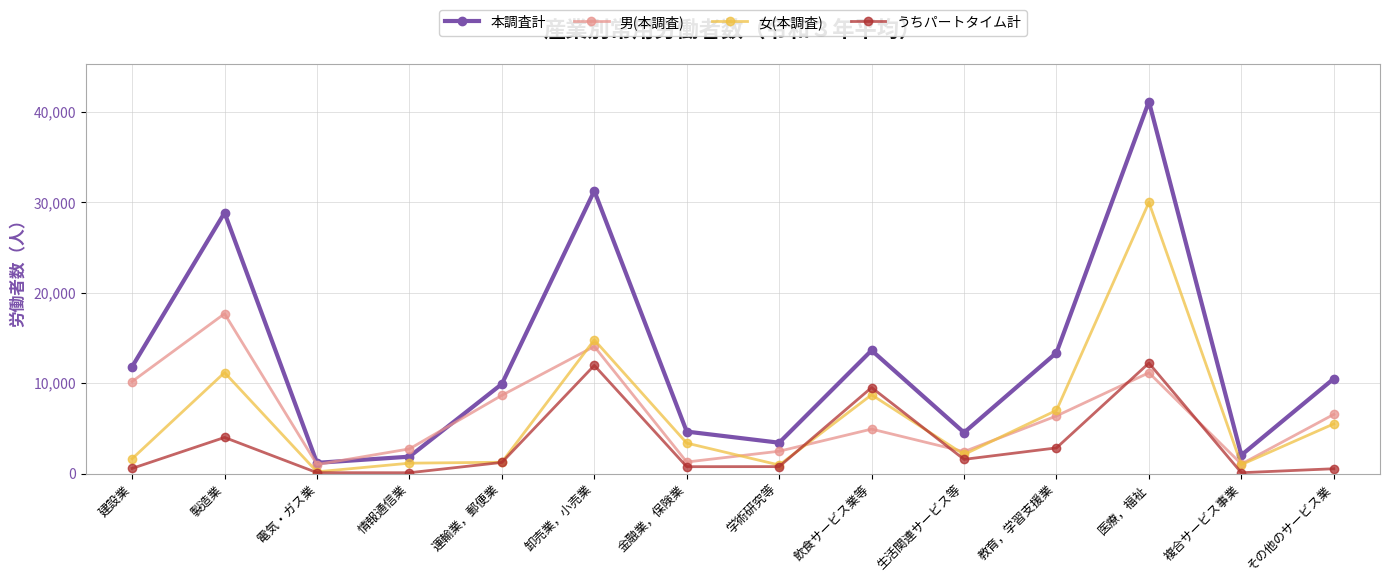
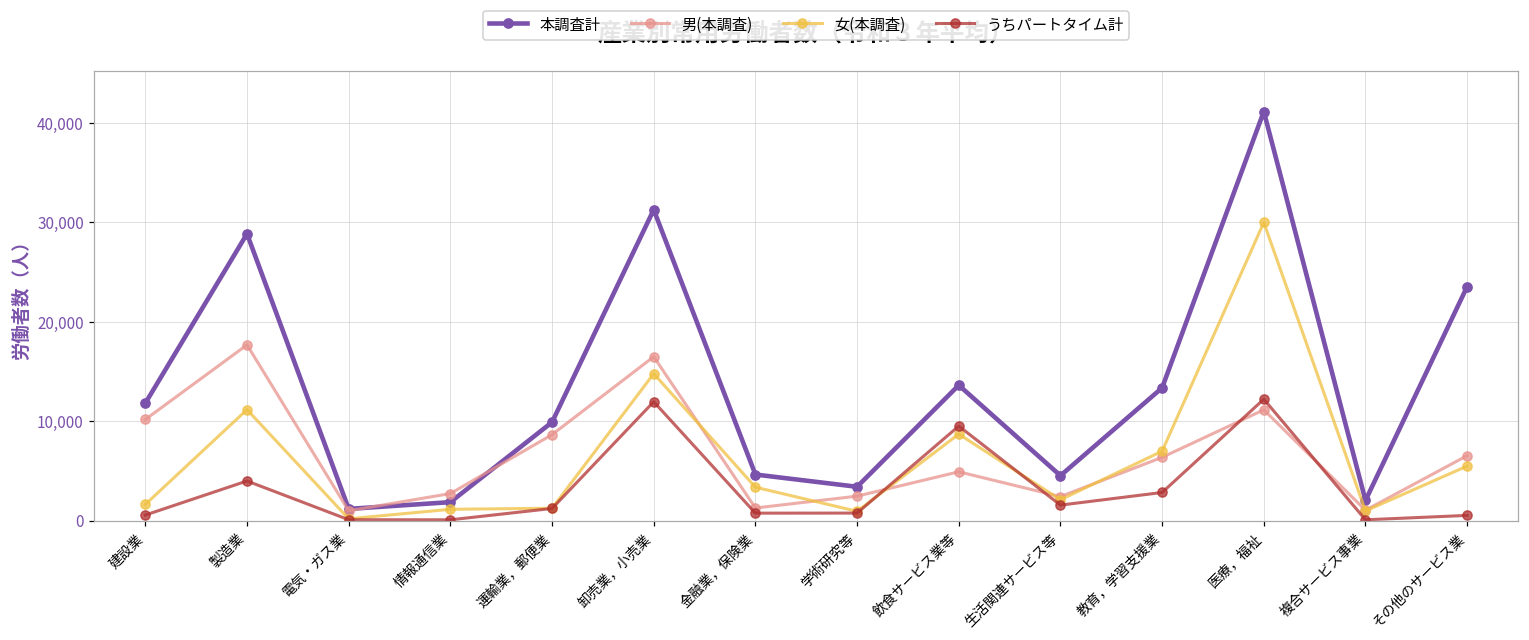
男(本調査), 卸売業，小売業: 14,000 -> 16,000
本調査計, その他のサービス業: 10,000 -> 24,000
